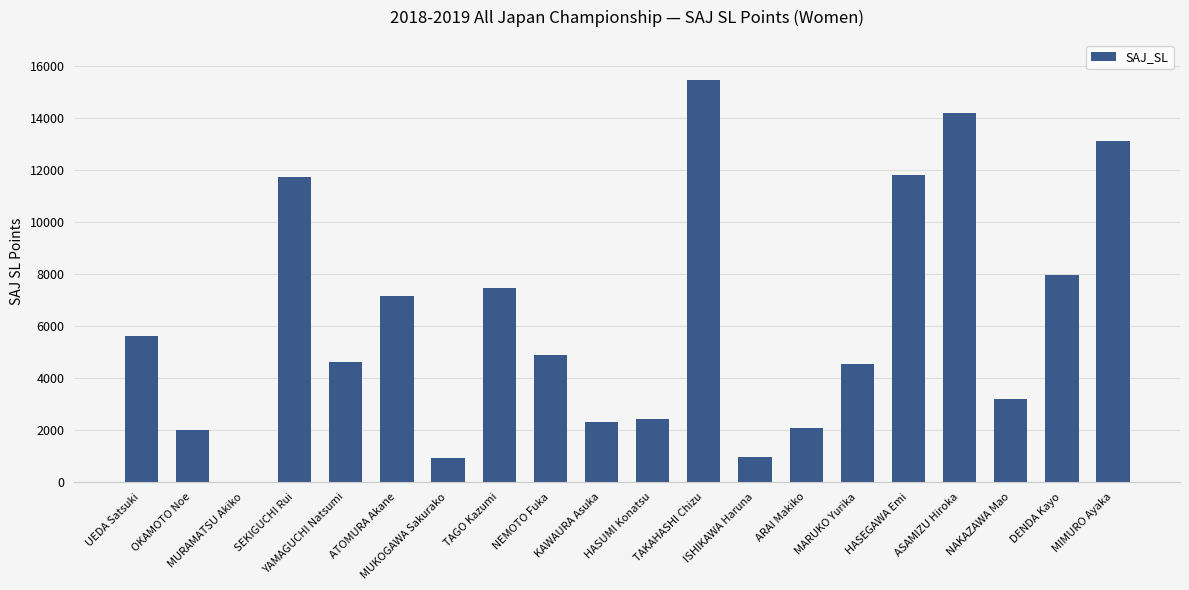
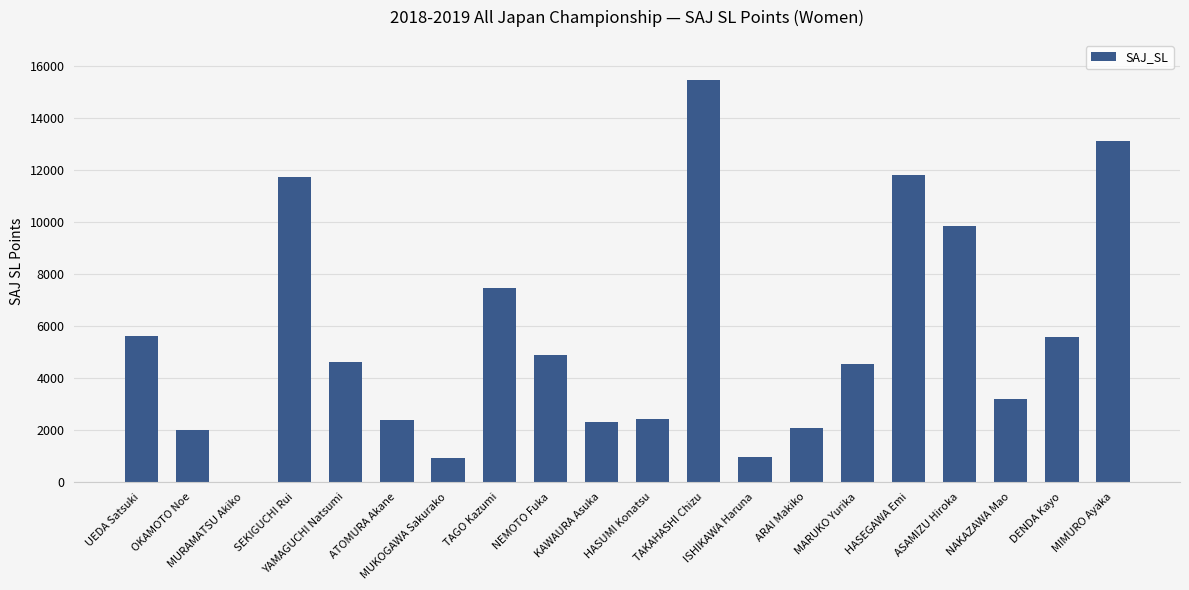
ATOMURA Akane: 7200 -> 2400
ASAMIZU Hiroka: 14200 -> 9900
DENDA Kayo: 8000 -> 5600
